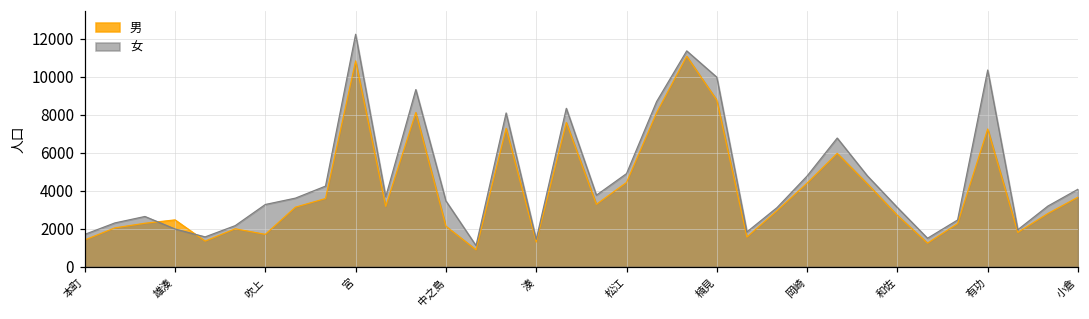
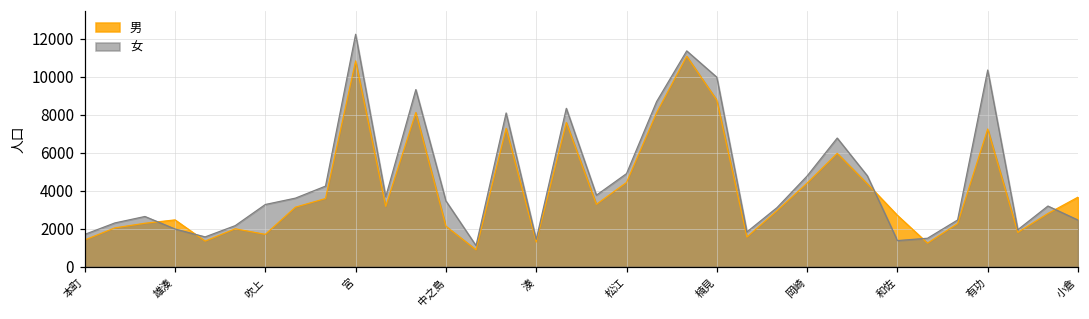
女, 和佐: 3100 -> 1400
女, 小倉: 4100 -> 2500
